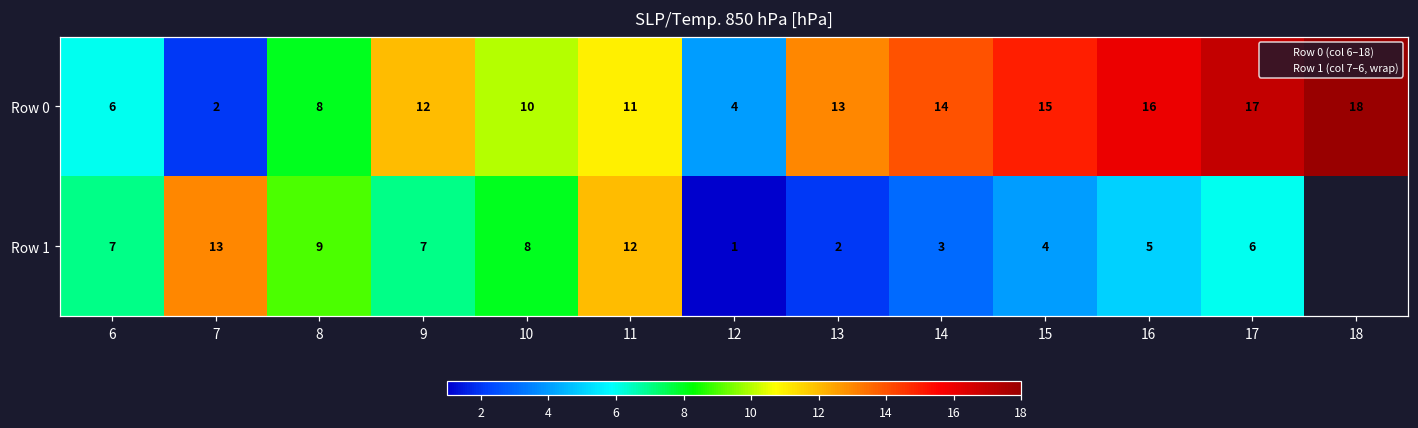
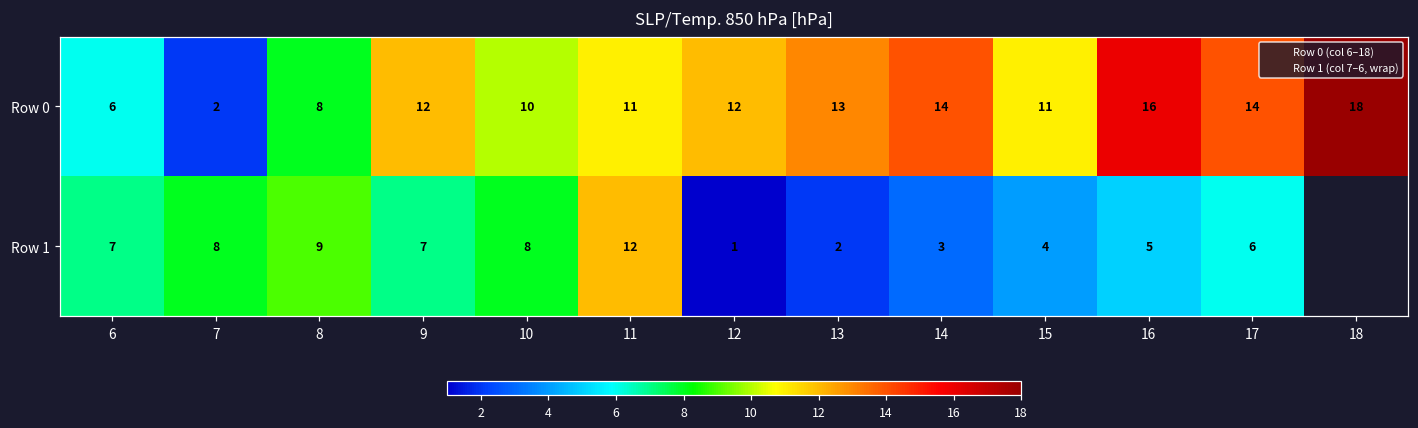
Row 0, 12: 4 -> 12
Row 0, 15: 15 -> 11
Row 0, 17: 17 -> 14
Row 1, 7: 13 -> 8
